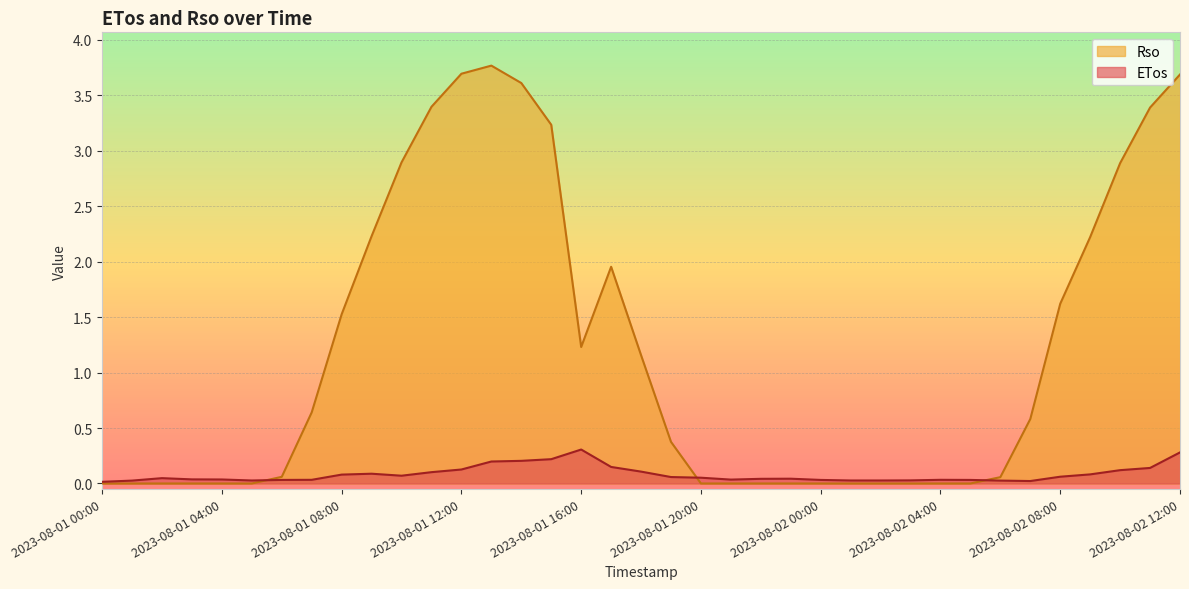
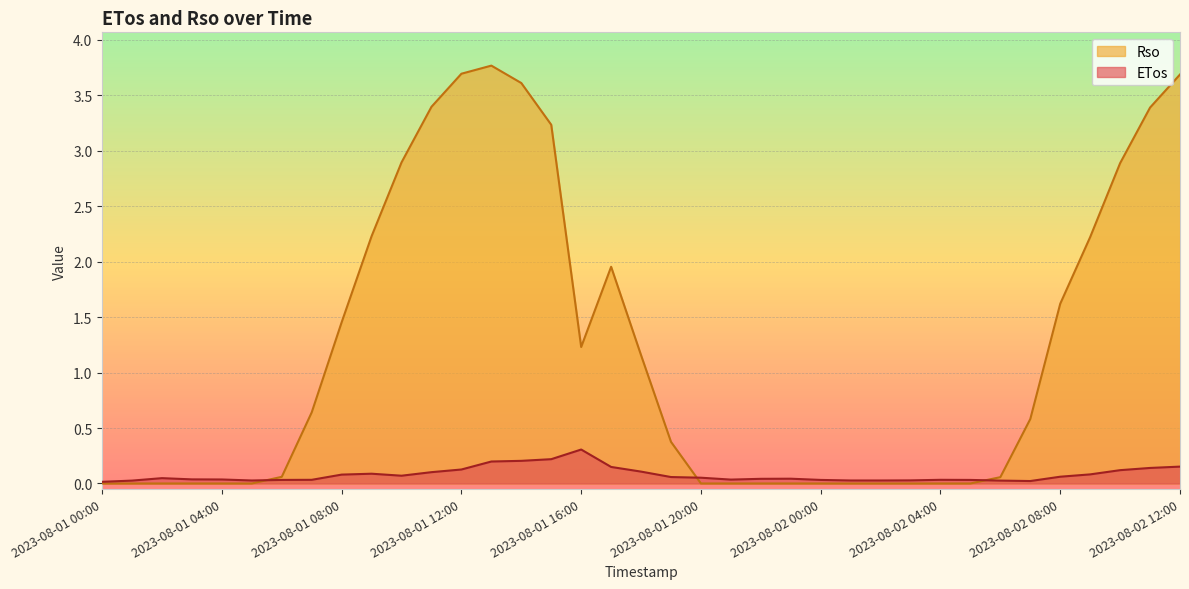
Rso, 2023-08-01 08:00: 1.53 -> 1.45
ETos, 2023-08-02 12:00: 0.28 -> 0.15
